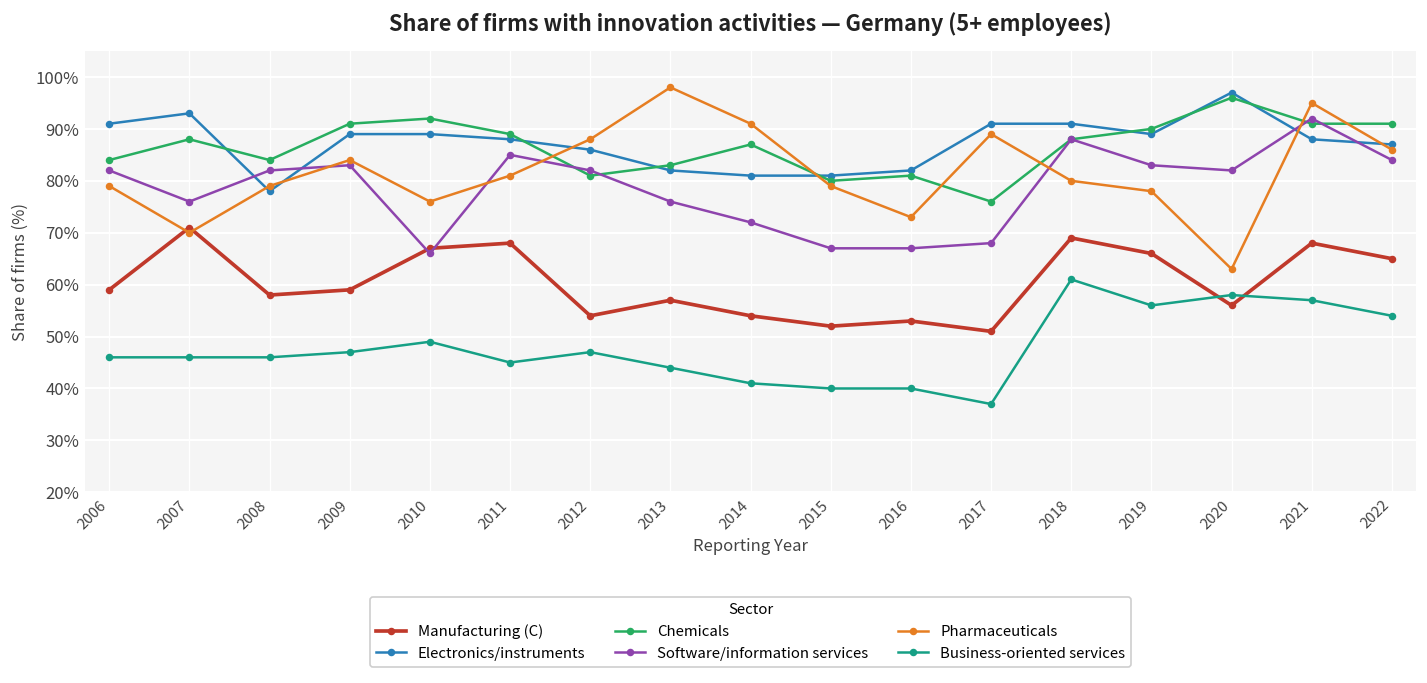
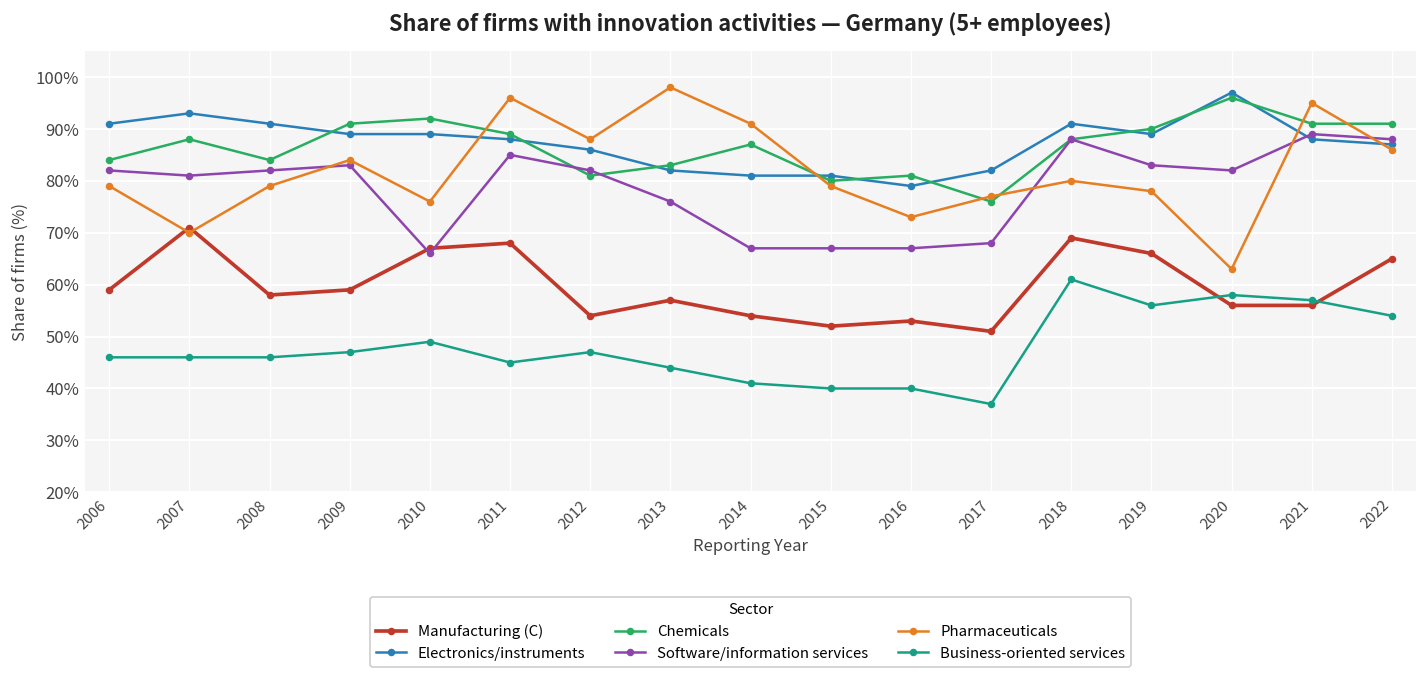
Software/information services, 2007: 76% -> 81%
Electronics/instruments, 2008: 78% -> 91%
Pharmaceuticals, 2011: 81% -> 96%
Software/information services, 2014: 72% -> 67%
Electronics/instruments, 2016: 82% -> 79%
Electronics/instruments, 2017: 91% -> 82%
Pharmaceuticals, 2017: 89% -> 77%
Manufacturing (C), 2021: 68% -> 56%
Software/information services, 2021: 92% -> 89%
Software/information services, 2022: 84% -> 88%
